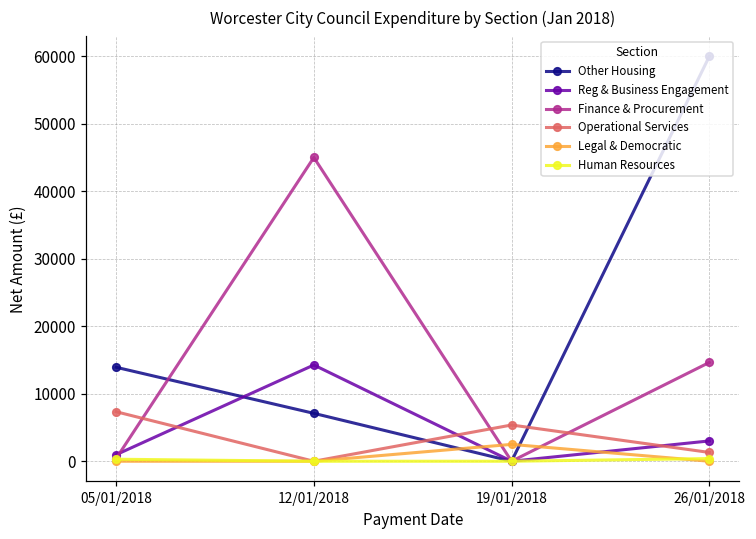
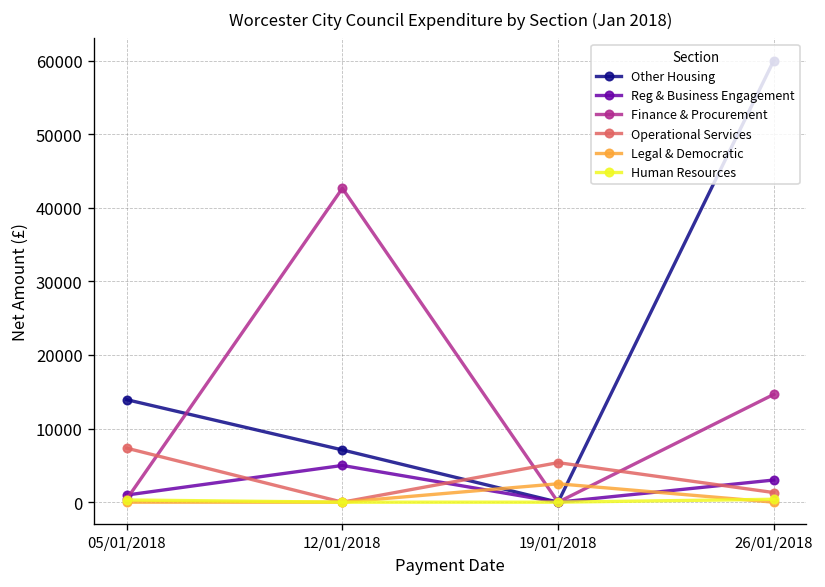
Reg & Business Engagement, 12/01/2018: 14000 -> 5000
Finance & Procurement, 12/01/2018: 45000 -> 43000
